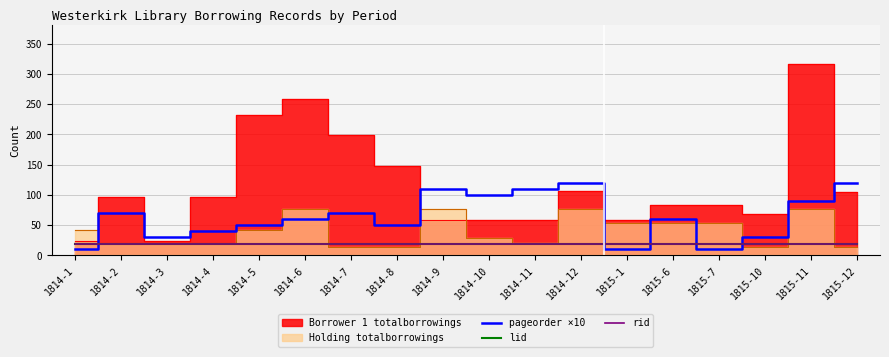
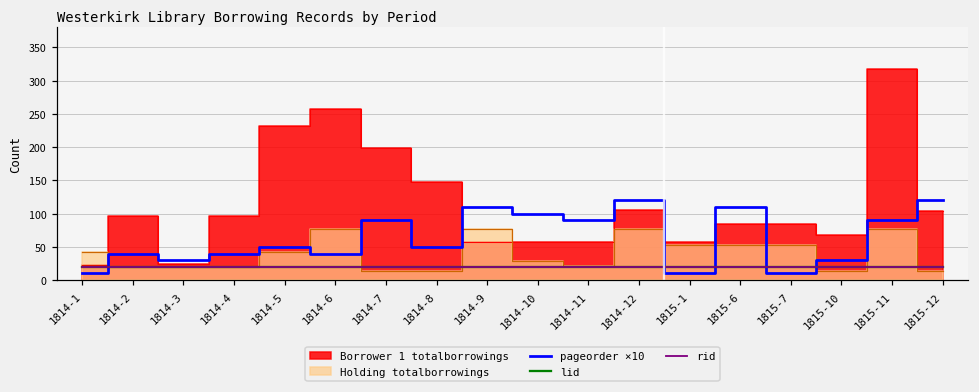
pageorder ×10, 1814-2: 70 -> 40
pageorder ×10, 1814-6: 60 -> 40
pageorder ×10, 1814-7: 70 -> 90
pageorder ×10, 1814-11: 110 -> 90
pageorder ×10, 1815-6: 60 -> 110
